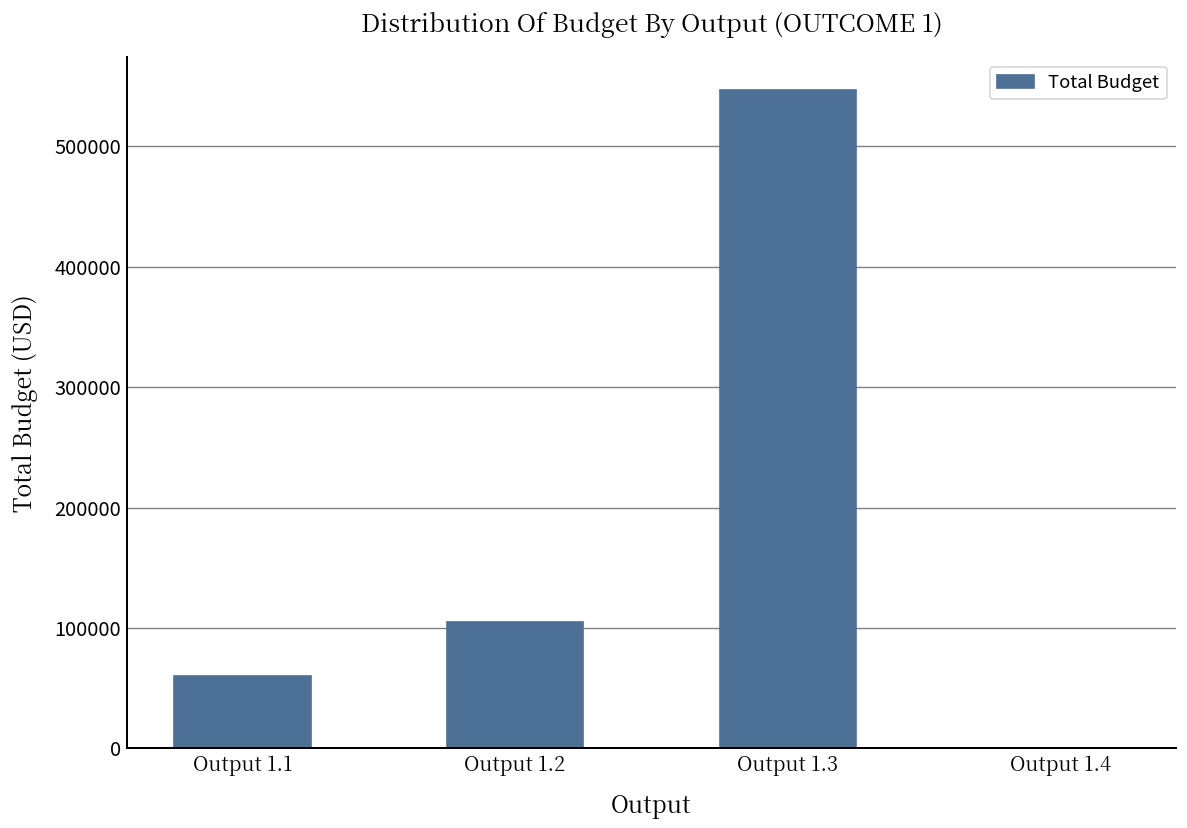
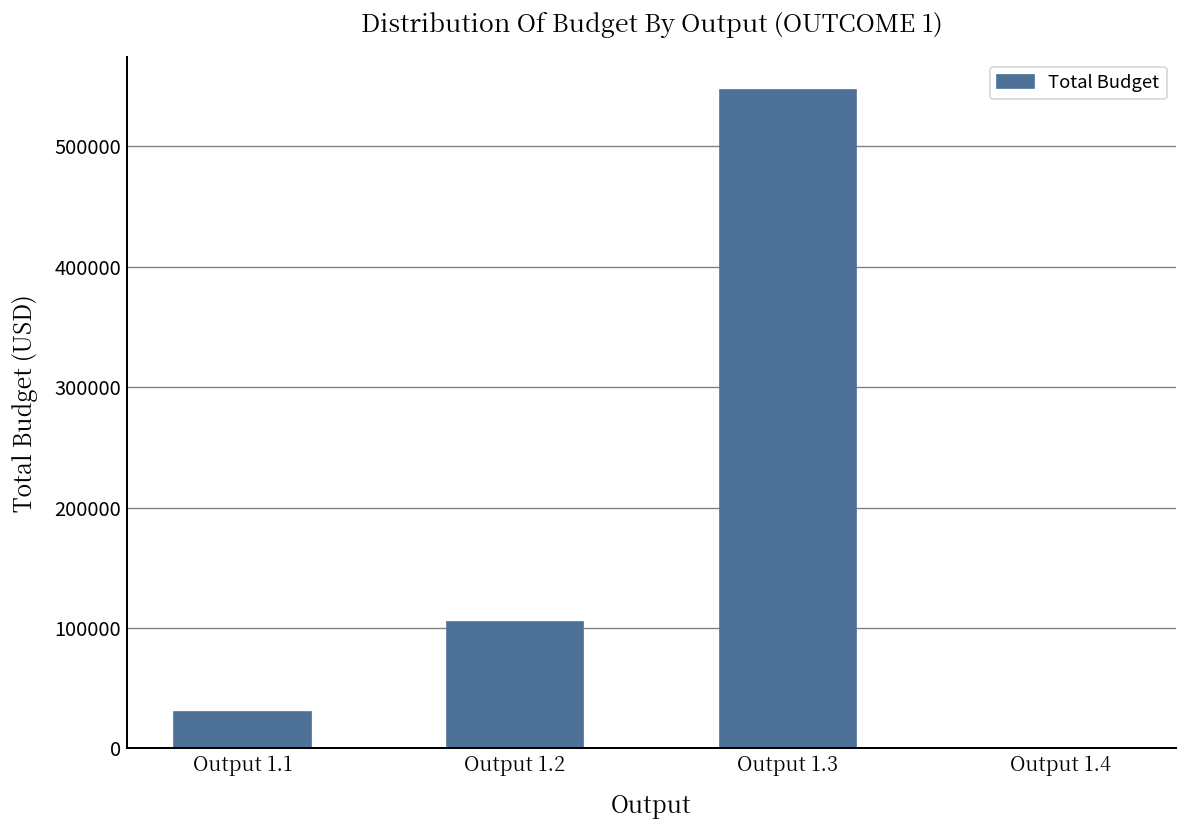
Output 1.1: 60000 -> 30000
